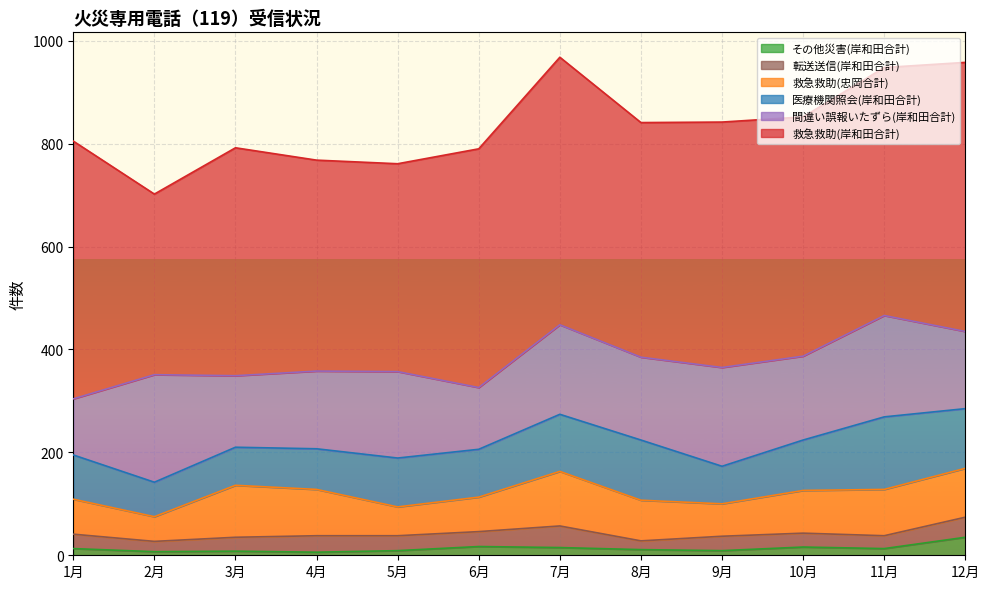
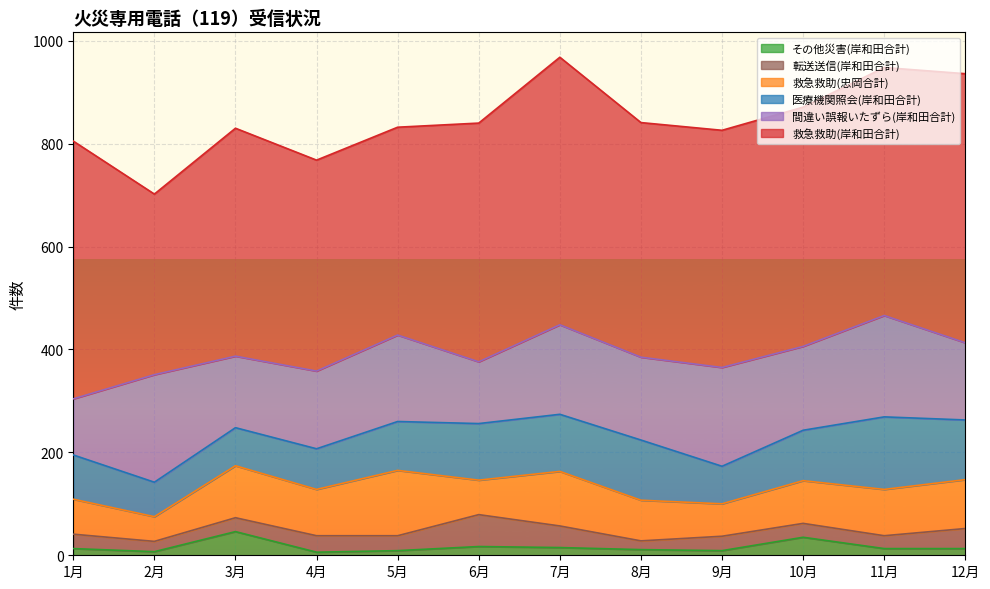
その他災害(岸和田合計), 3月: 10 -> 50
救急救助(忠岡合計), 5月: 60 -> 130
転送送信(岸和田合計), 6月: 30 -> 60
医療機関照会(岸和田合計), 6月: 90 -> 110
救急救助(岸和田合計), 9月: 480 -> 460
その他災害(岸和田合計), 10月: 20 -> 40
その他災害(岸和田合計), 12月: 40 -> 10
